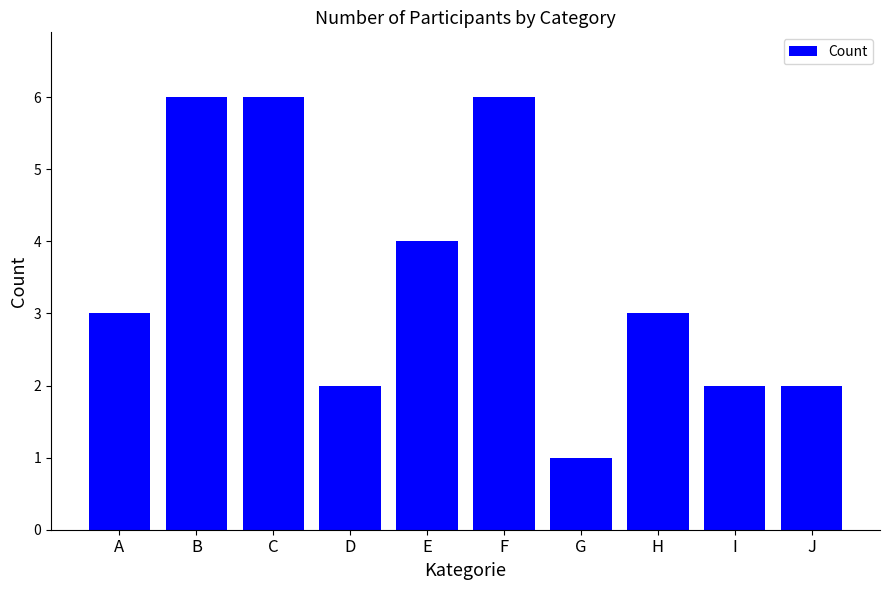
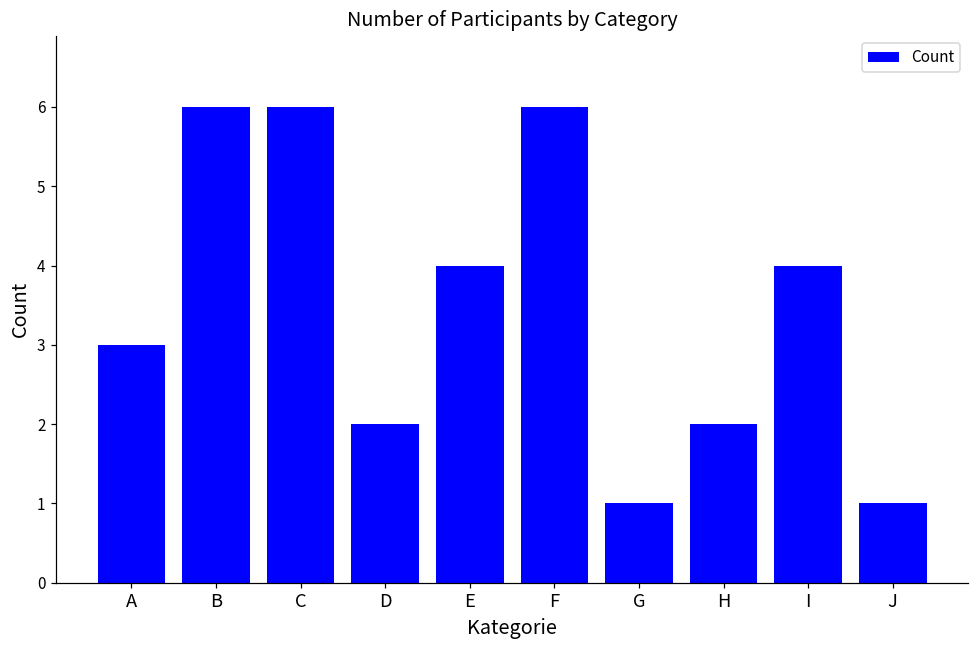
H: 3 -> 2
I: 2 -> 4
J: 2 -> 1
